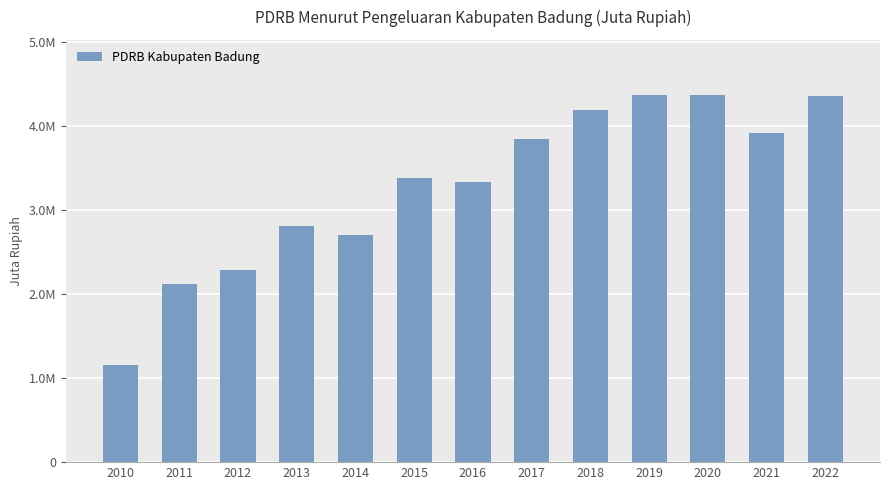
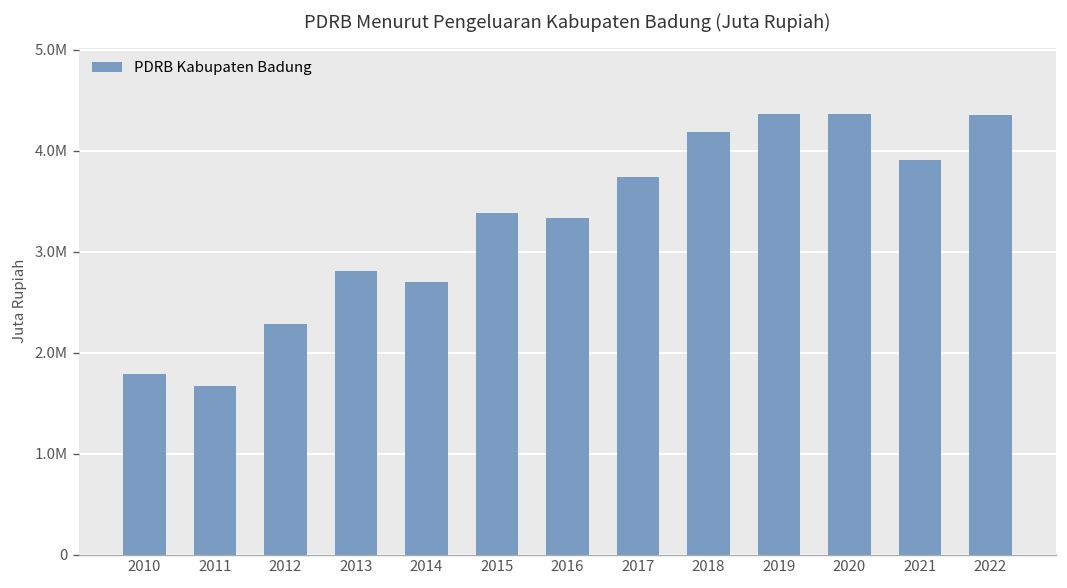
2010: 1200000 -> 1800000
2011: 2100000 -> 1700000
2017: 3800000 -> 3700000
